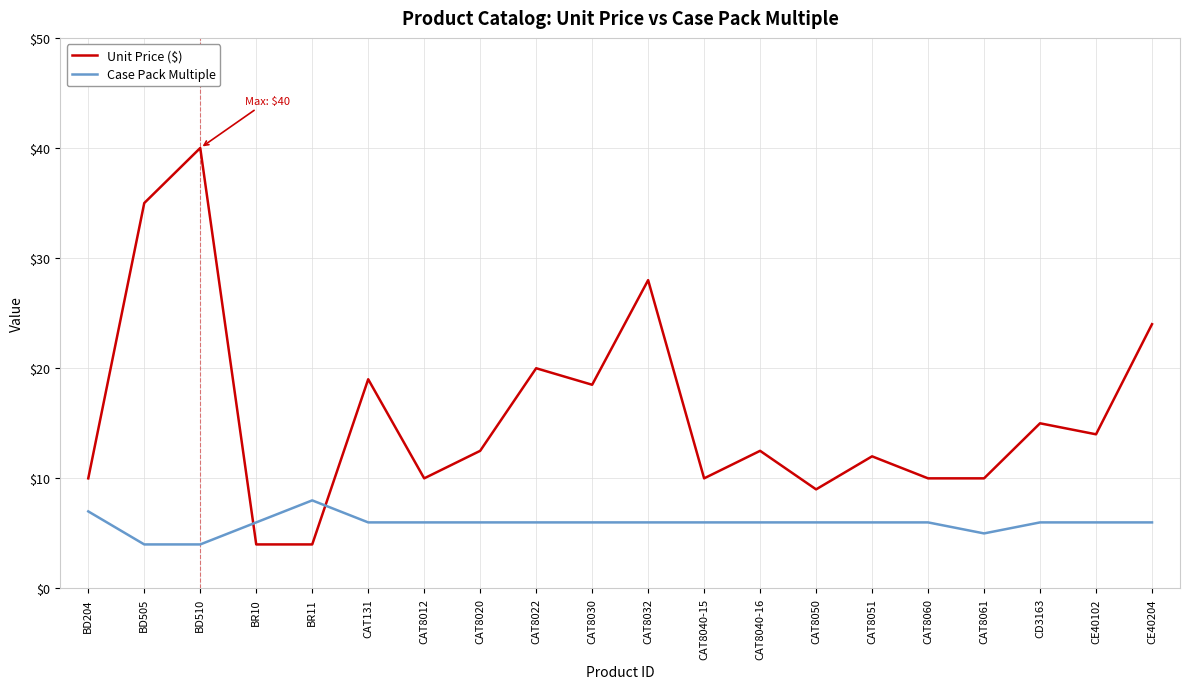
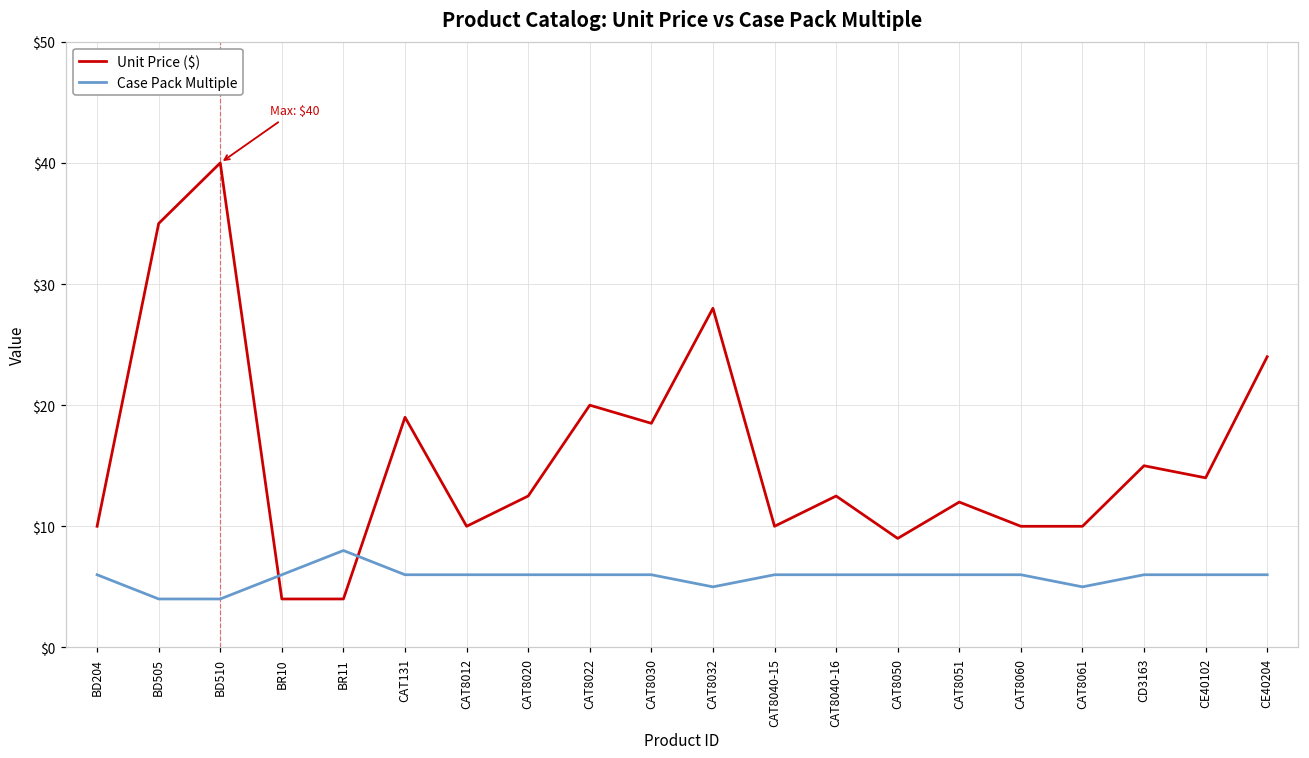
Case Pack Multiple, BD204: $7 -> $6
Case Pack Multiple, CAT8032: $6 -> $5
